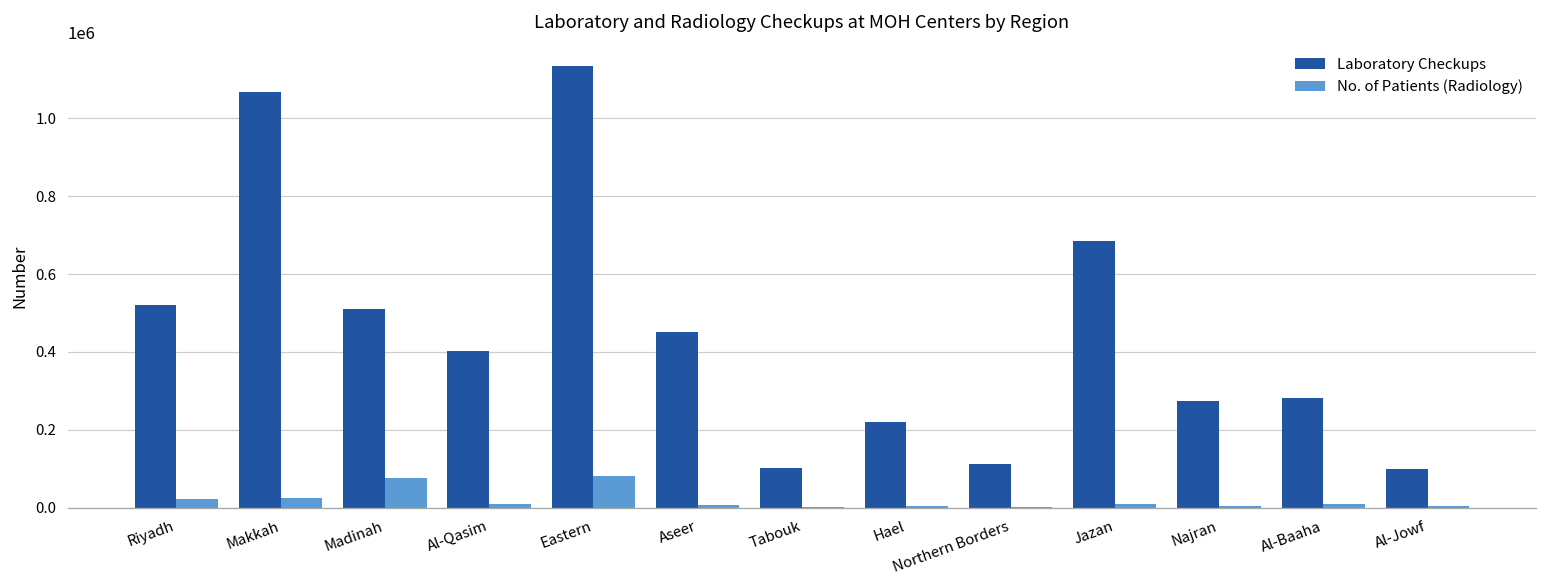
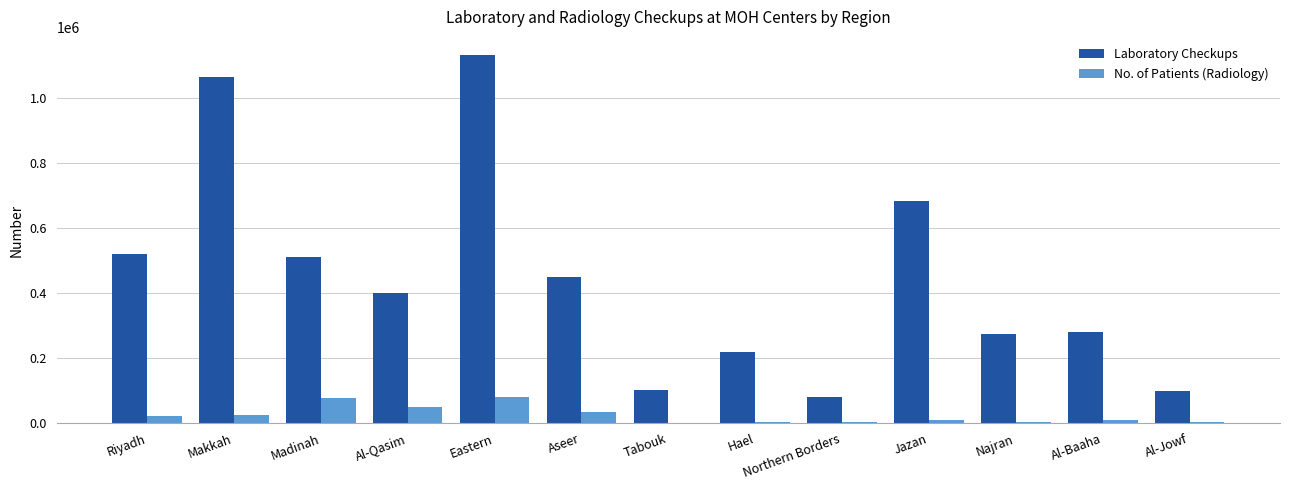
No. of Patients (Radiology), Al-Qasim: 10000 -> 50000
No. of Patients (Radiology), Aseer: 10000 -> 40000
Laboratory Checkups, Northern Borders: 110000 -> 80000
